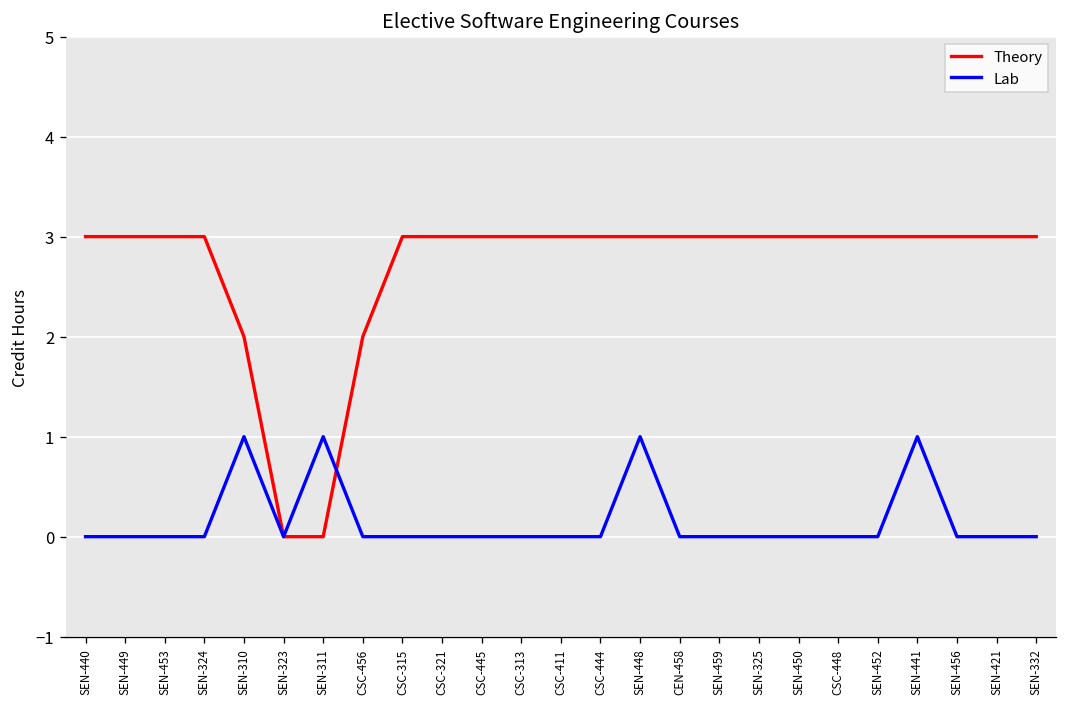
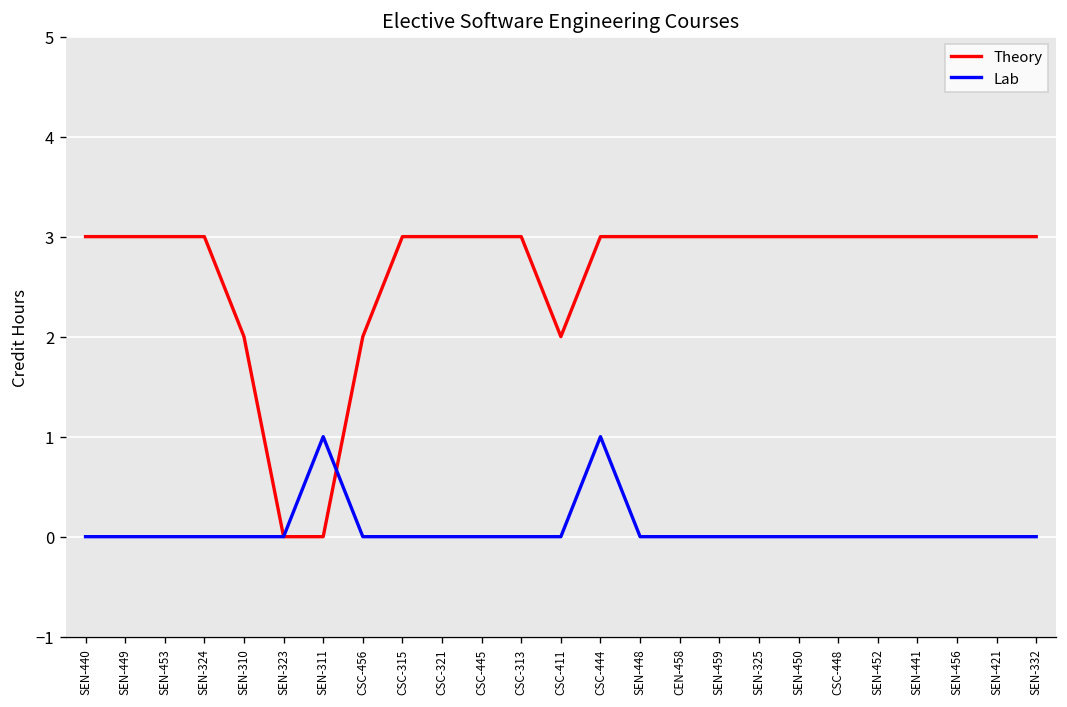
Lab, SEN-310: 1 -> 0
Theory, CSC-411: 3 -> 2
Lab, CSC-444: 0 -> 1
Lab, SEN-448: 1 -> 0
Lab, SEN-441: 1 -> 0
